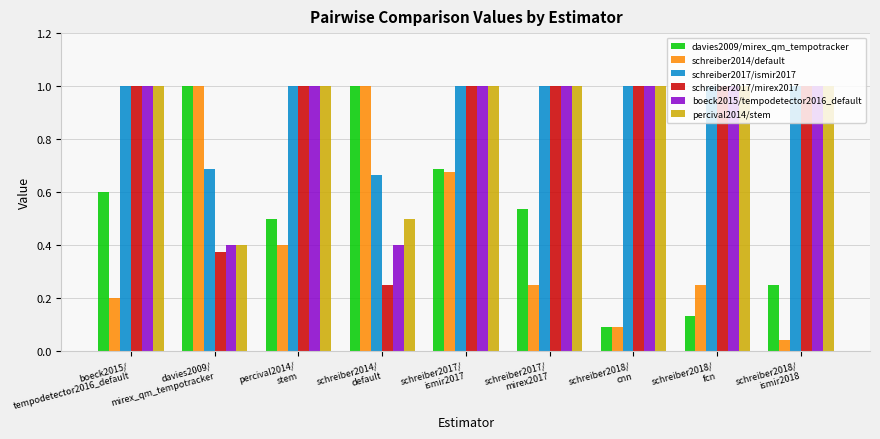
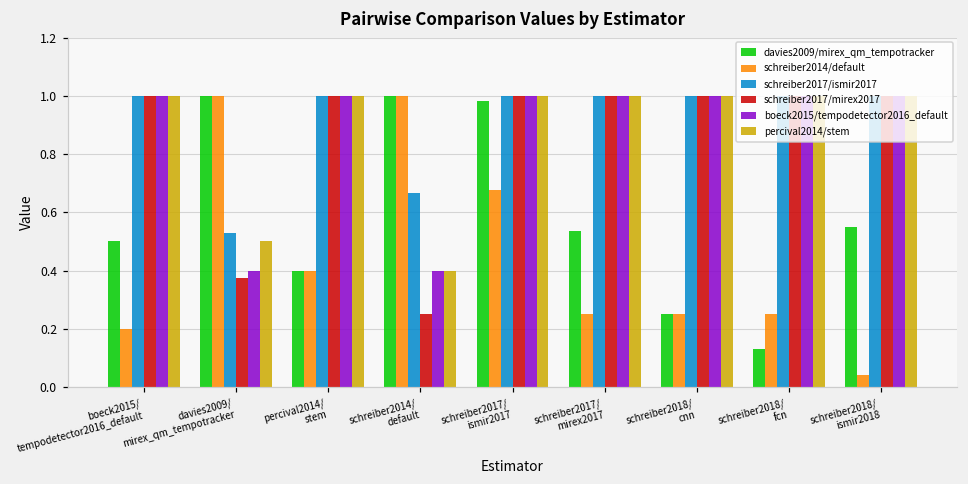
davies2009/mirex_qm_tempotracker, boeck2015/ tempodetector2016_default: 0.6 -> 0.5
schreiber2017/ismir2017, davies2009/ mirex_qm_tempotracker: 0.69 -> 0.53
percival2014/stem, davies2009/ mirex_qm_tempotracker: 0.4 -> 0.5
davies2009/mirex_qm_tempotracker, percival2014/ stem: 0.5 -> 0.4
percival2014/stem, schreiber2014/ default: 0.5 -> 0.4
davies2009/mirex_qm_tempotracker, schreiber2017/ ismir2017: 0.69 -> 0.98
davies2009/mirex_qm_tempotracker, schreiber2018/ cnn: 0.09 -> 0.25
schreiber2014/default, schreiber2018/ cnn: 0.09 -> 0.25
davies2009/mirex_qm_tempotracker, schreiber2018/ ismir2018: 0.25 -> 0.55
